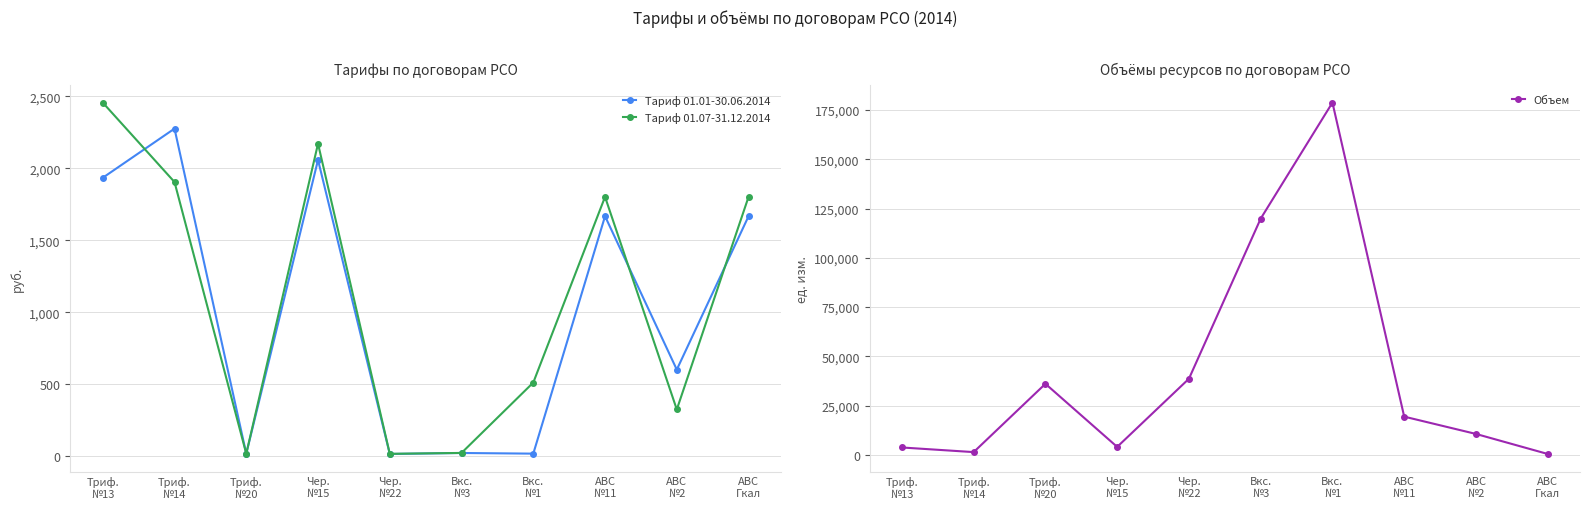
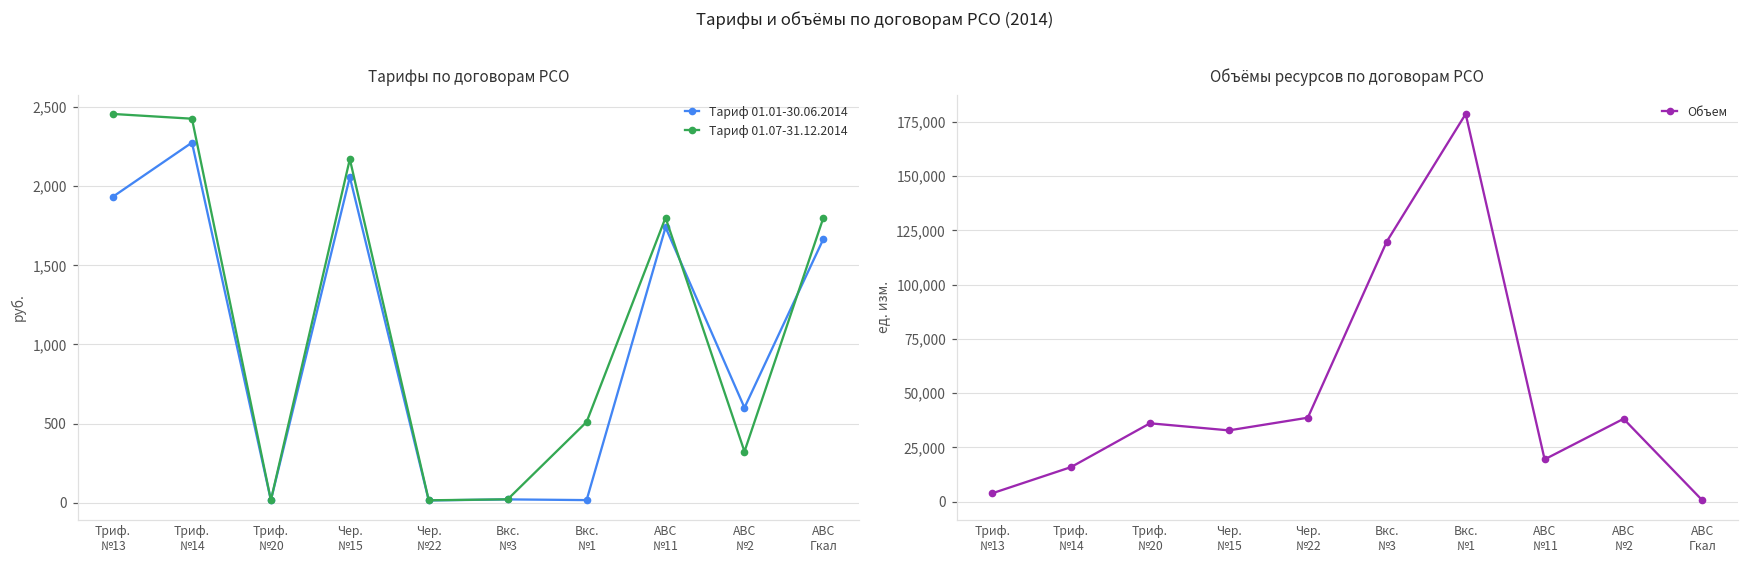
Тарифы по договорам РСО, Тариф 01.07-31.12.2014, Триф. №14: 1,900 -> 2,430
Тарифы по договорам РСО, Тариф 01.01-30.06.2014, АВС №11: 1,670 -> 1,740
Объёмы ресурсов по договорам РСО, Триф. №14: 1,000 -> 16,000
Объёмы ресурсов по договорам РСО, Чер. №15: 4,000 -> 33,000
Объёмы ресурсов по договорам РСО, АВС №2: 11,000 -> 38,000
